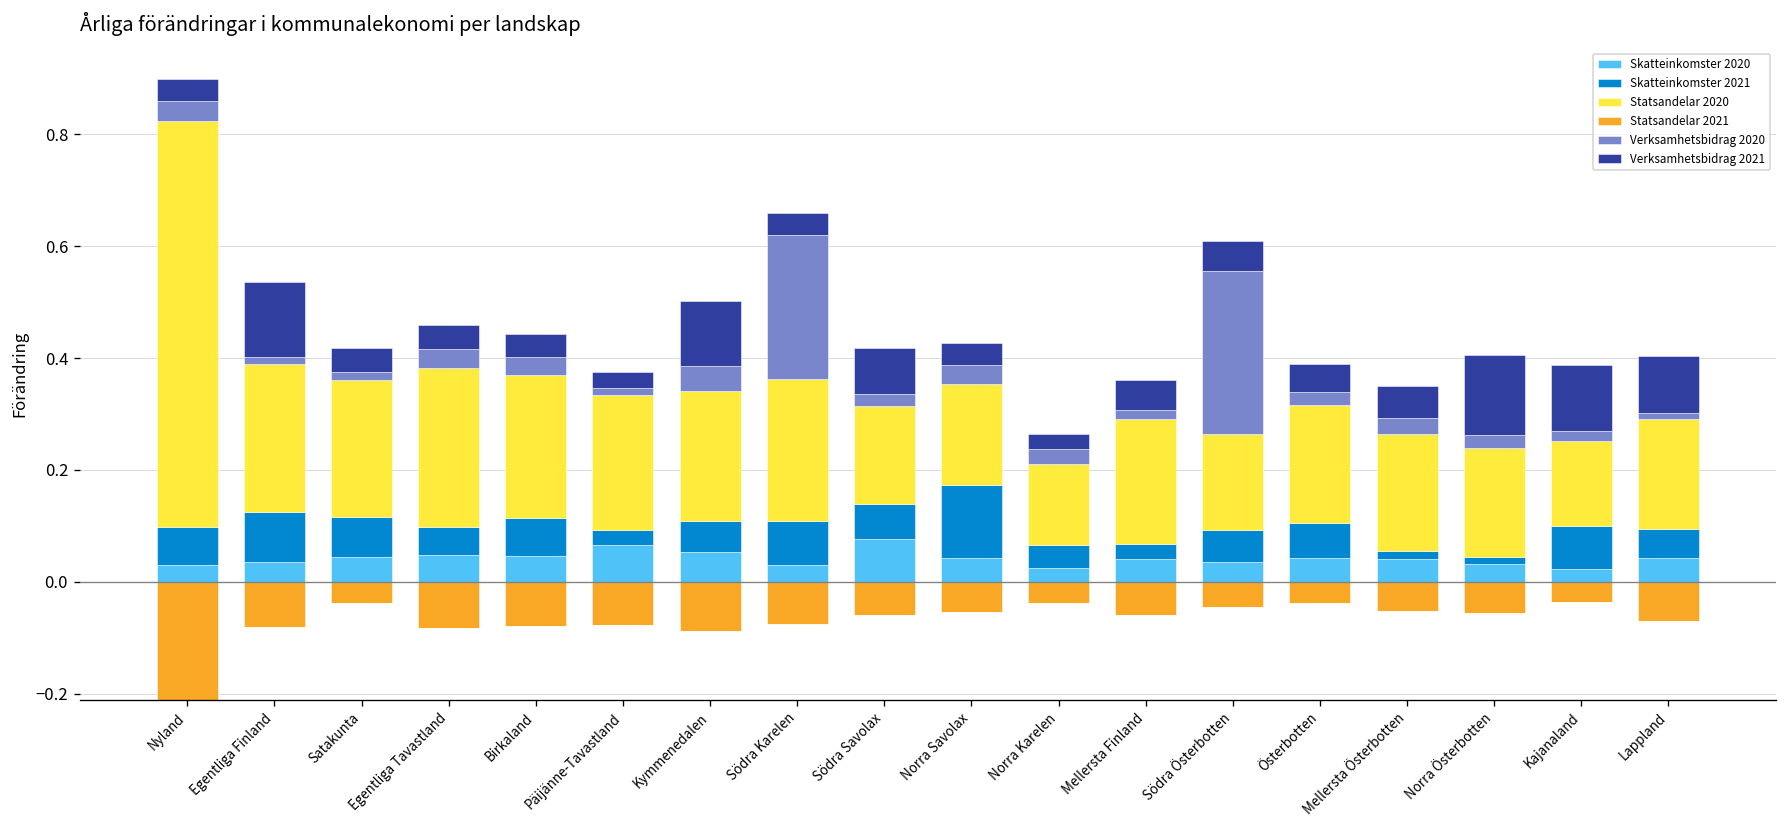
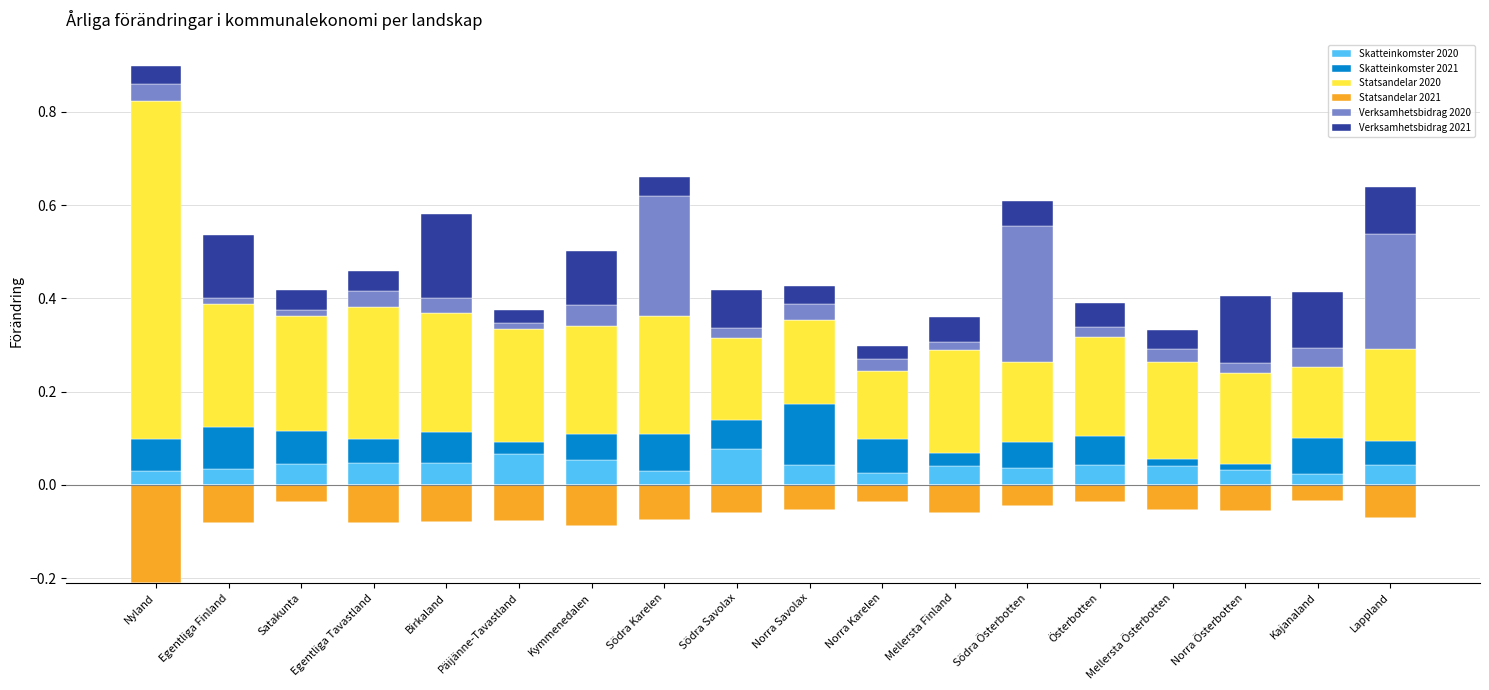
Verksamhetsbidrag 2021, Birkaland: 0.04 -> 0.18
Skatteinkomster 2021, Norra Karelen: 0.04 -> 0.07
Verksamhetsbidrag 2021, Mellersta Österbotten: 0.06 -> 0.04
Verksamhetsbidrag 2020, Kajanaland: 0.02 -> 0.04
Verksamhetsbidrag 2020, Lappland: 0.01 -> 0.25
